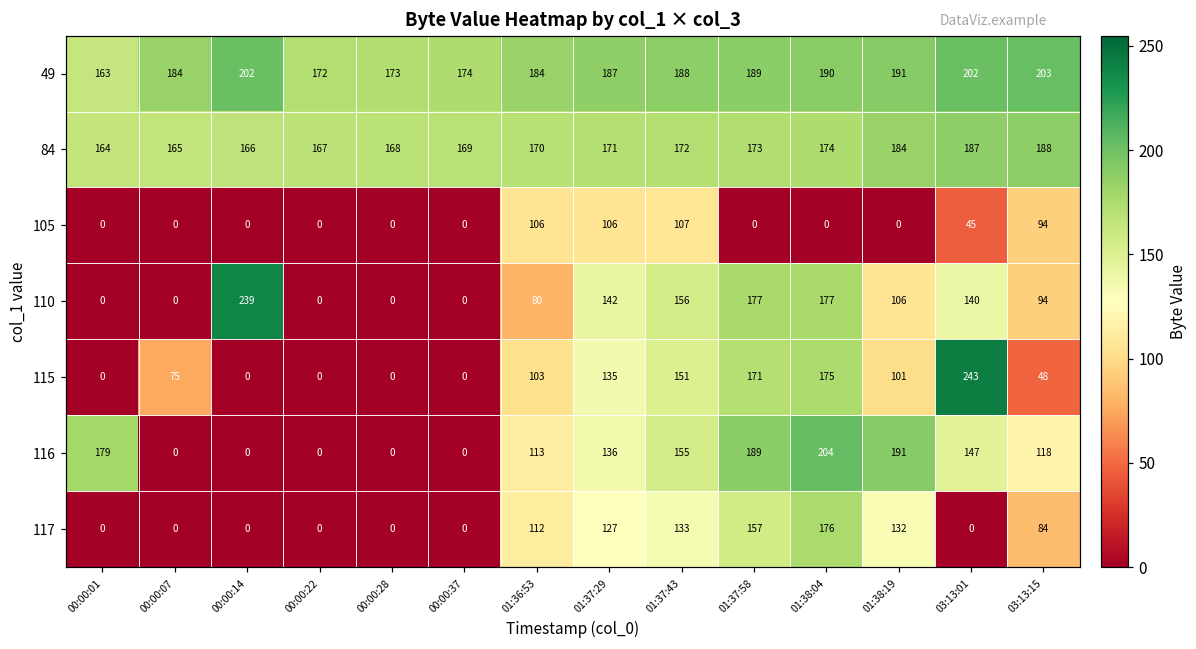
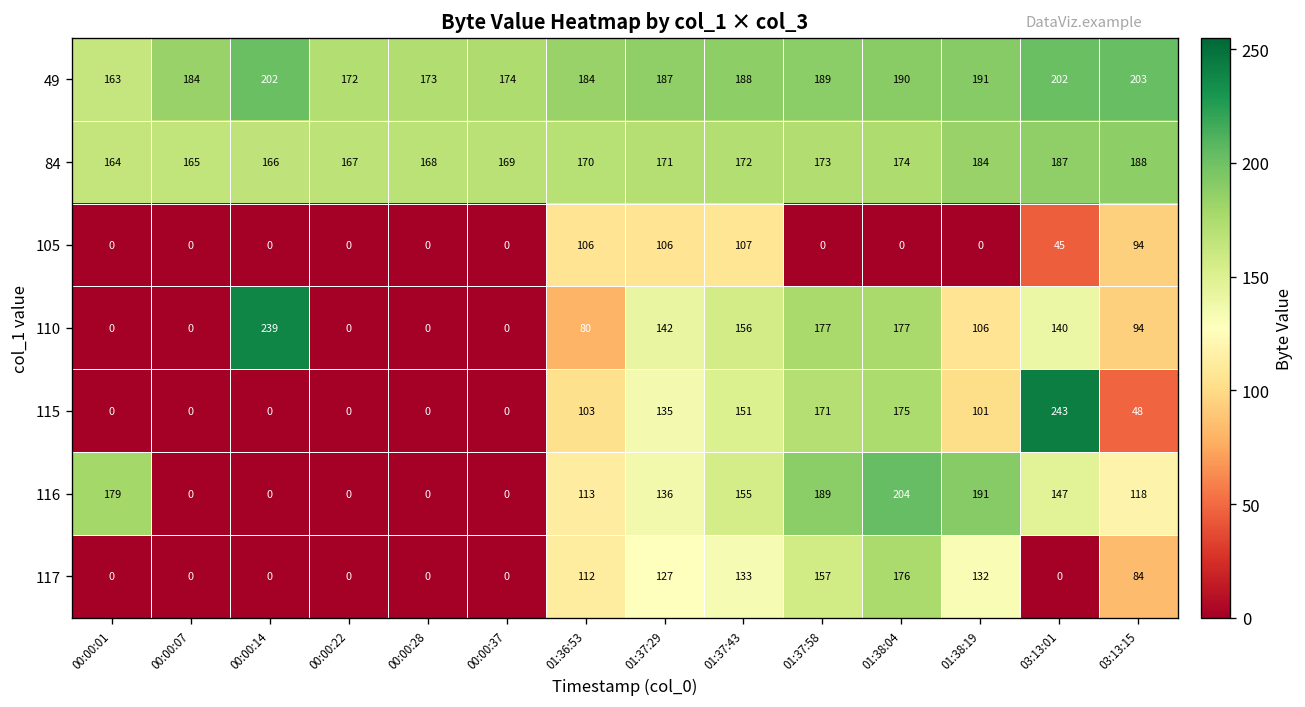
115, 00:00:07: 75 -> 0
